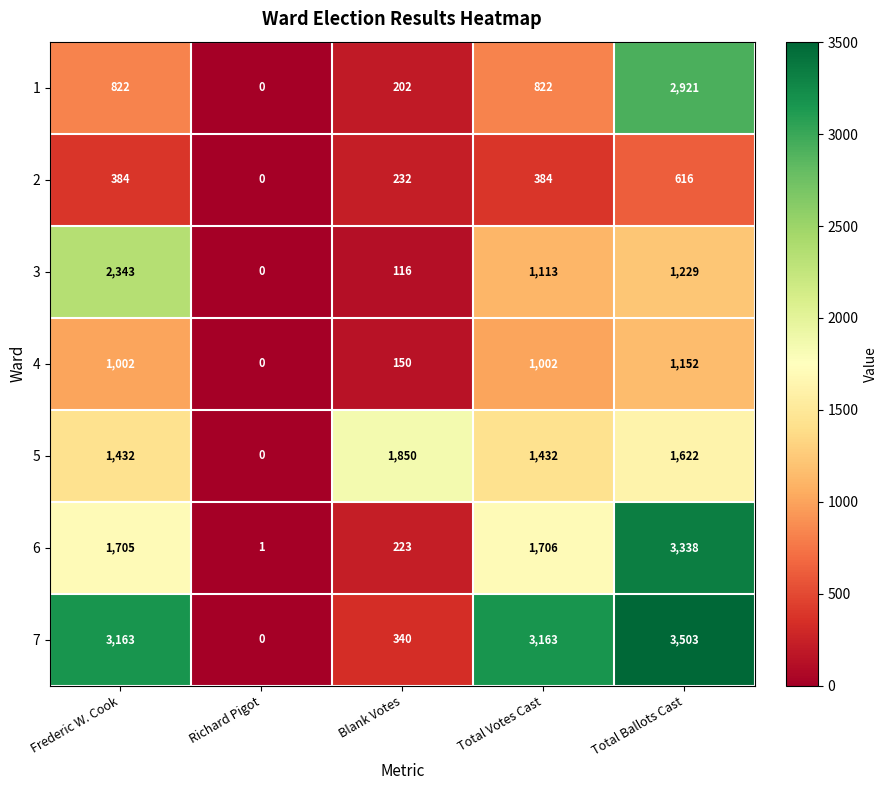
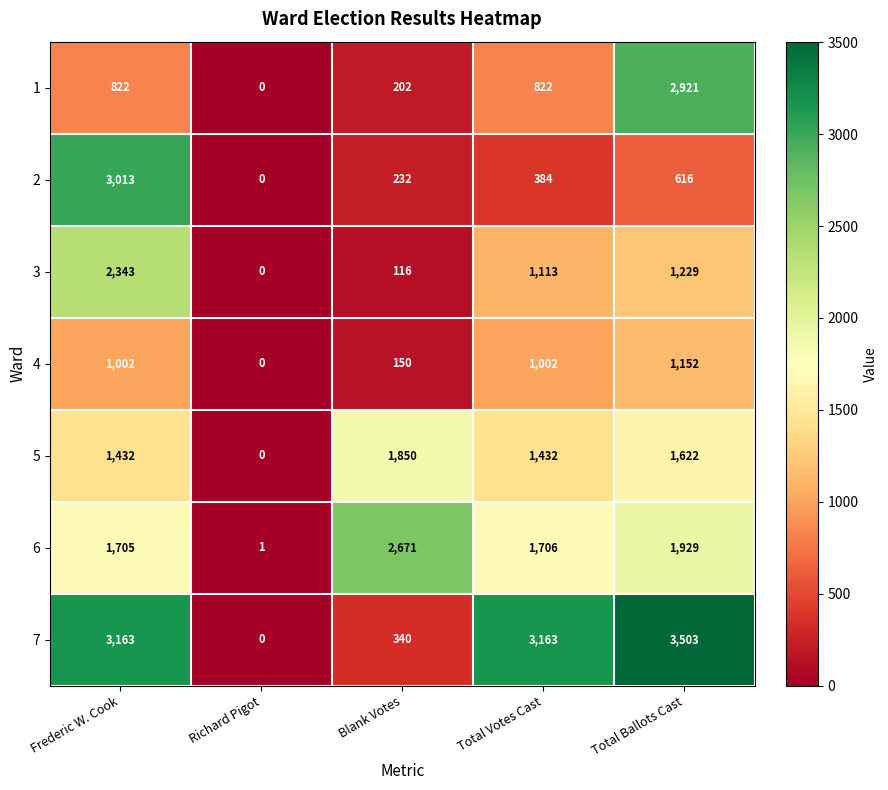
2, Frederic W. Cook: 384 -> 3,013
6, Blank Votes: 223 -> 2,671
6, Total Ballots Cast: 3,338 -> 1,929
